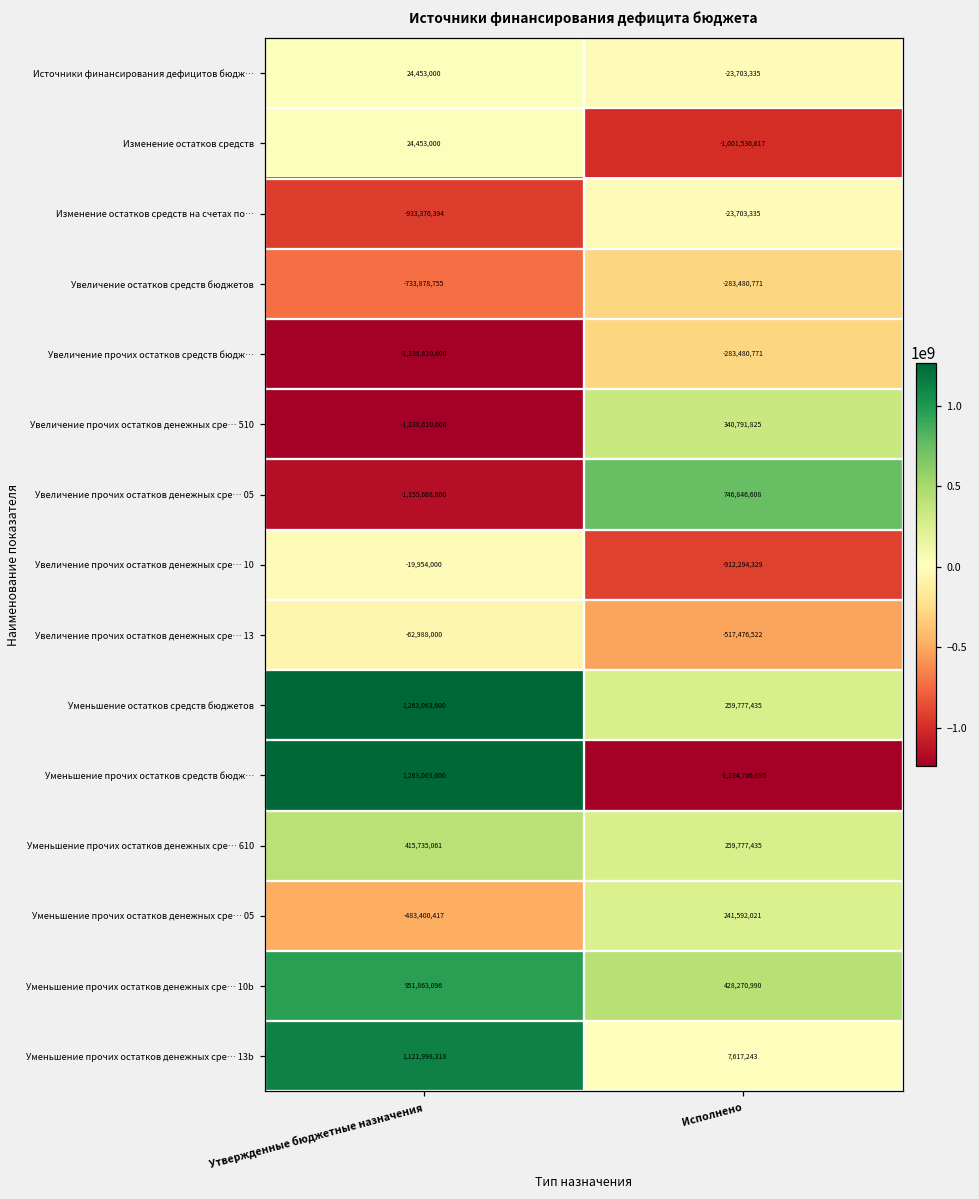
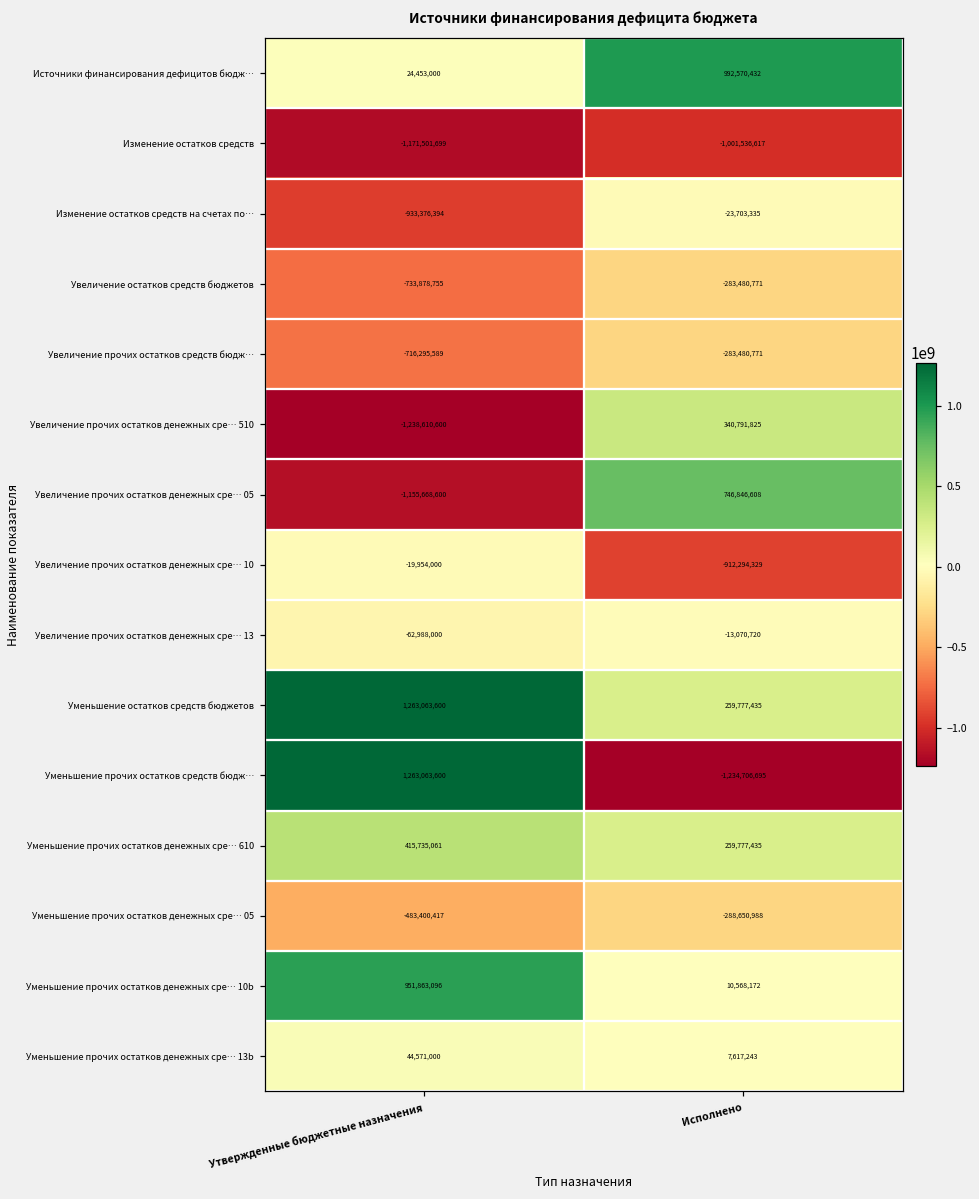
Источники финансирования дефицитов бюдж…, Исполнено: -23,703,335 -> 992,570,432
Изменение остатков средств, Утвержденные бюджетные назначения: 24,453,000 -> -1,171,501,699
Увеличение прочих остатков средств бюдж…, Утвержденные бюджетные назначения: -1,238,610,600 -> -716,295,589
Увеличение прочих остатков денежных сре… 13, Исполнено: -517,476,522 -> -13,070,720
Уменьшение прочих остатков денежных сре… 05, Исполнено: 241,592,021 -> -288,650,988
Уменьшение прочих остатков денежных сре… 10b, Исполнено: 428,270,990 -> 10,568,172
Уменьшение прочих остатков денежных сре… 13b, Утвержденные бюджетные назначения: 1,121,998,318 -> 44,571,000
